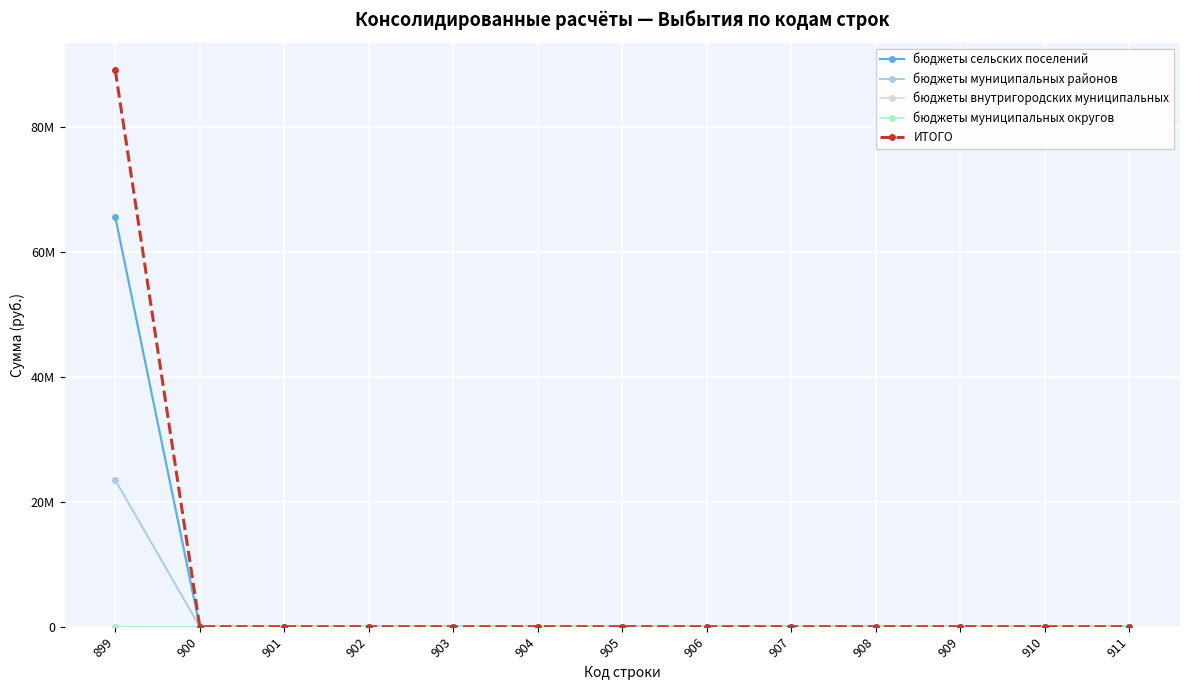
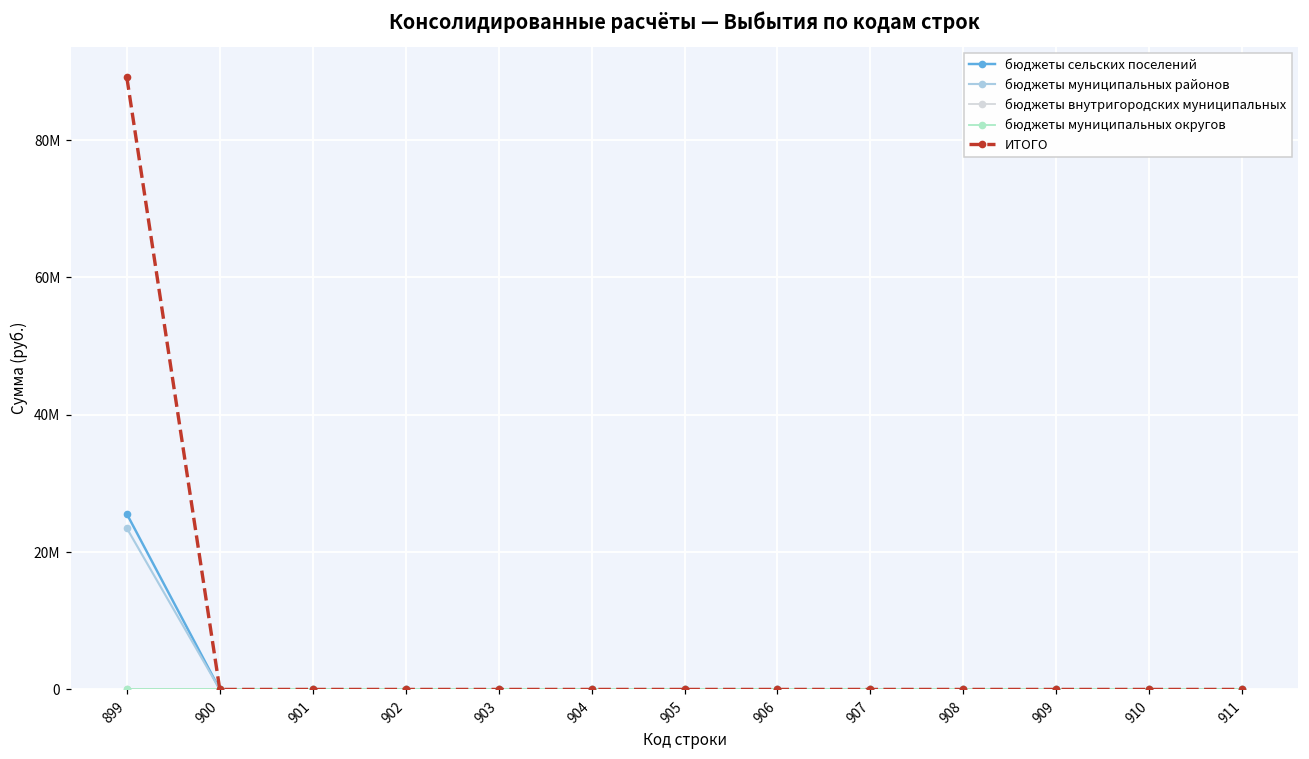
бюджеты сельских поселений, 899: 66000000 -> 26000000
